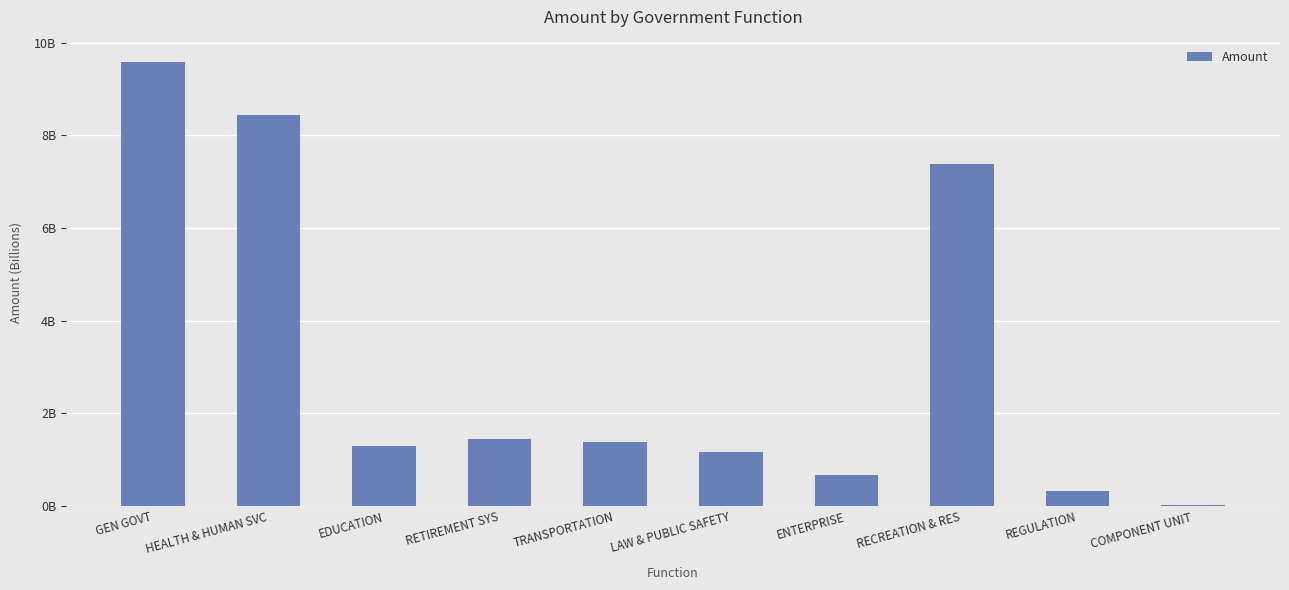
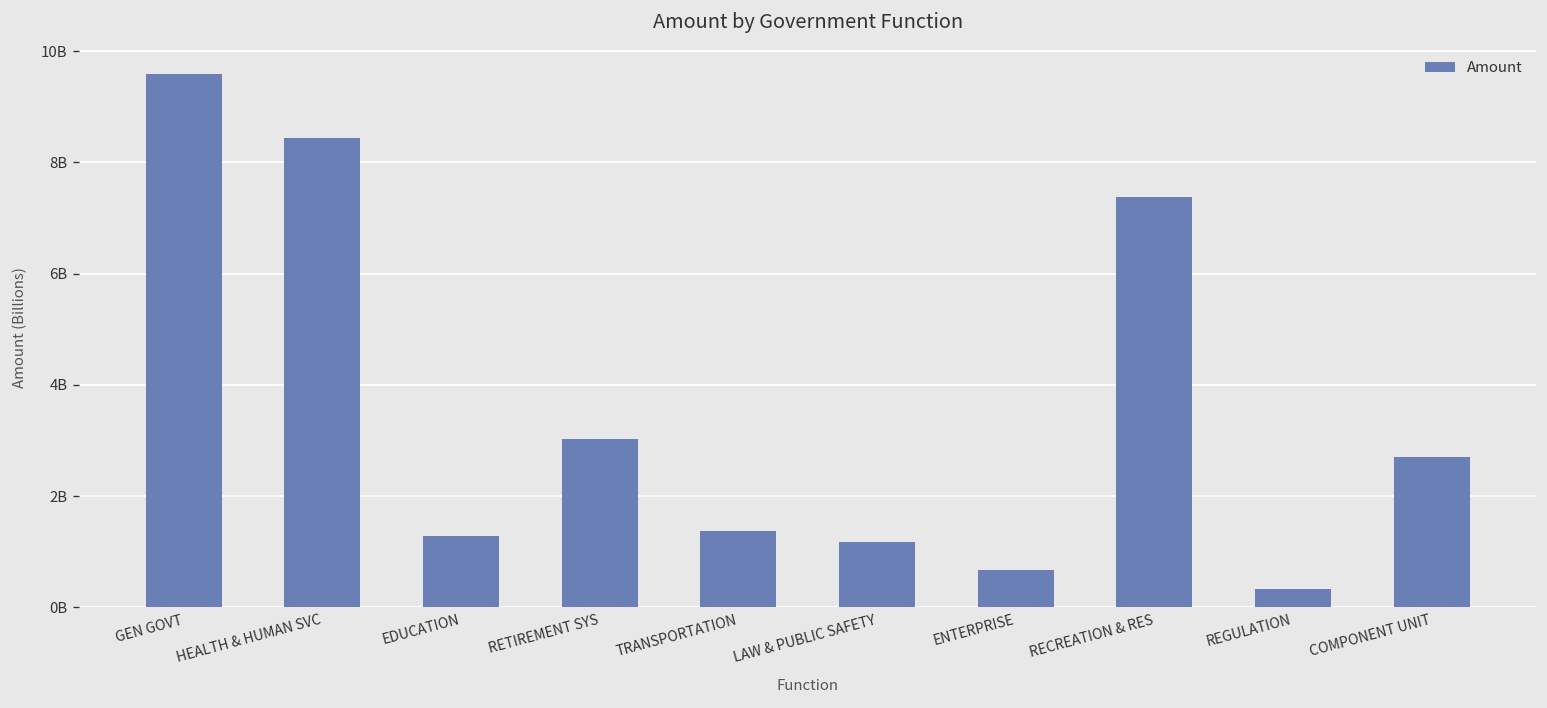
RETIREMENT SYS: 1500000000 -> 3000000000
COMPONENT UNIT: 0 -> 2700000000
